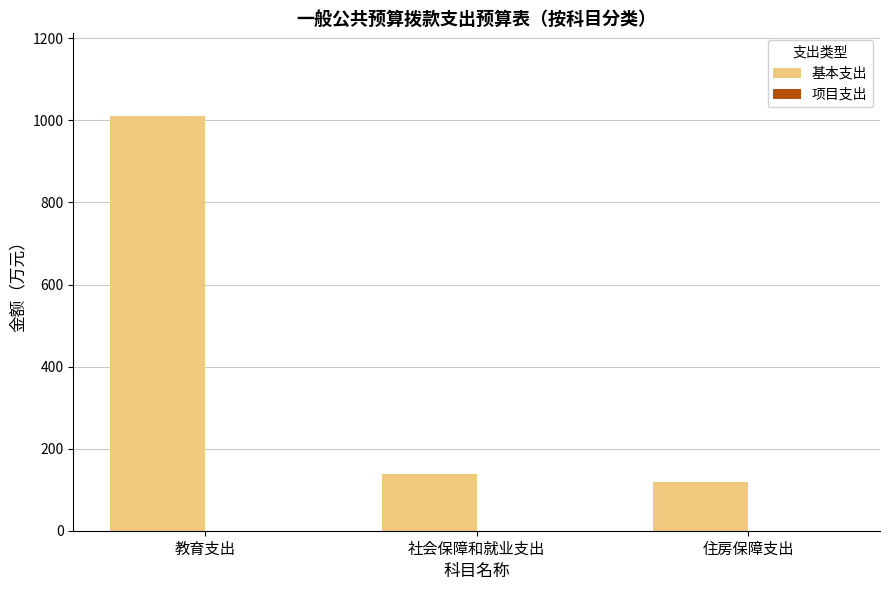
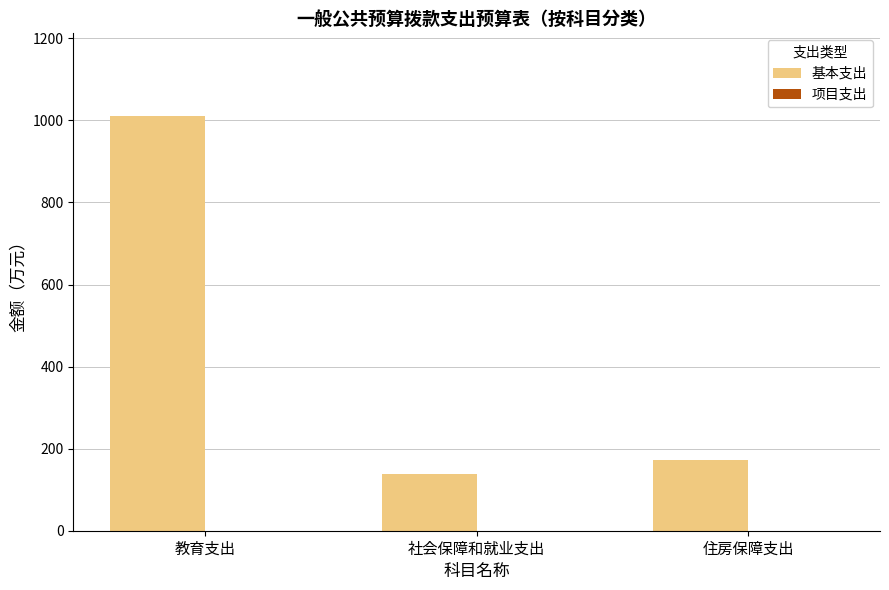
基本支出, 住房保障支出: 120 -> 170
